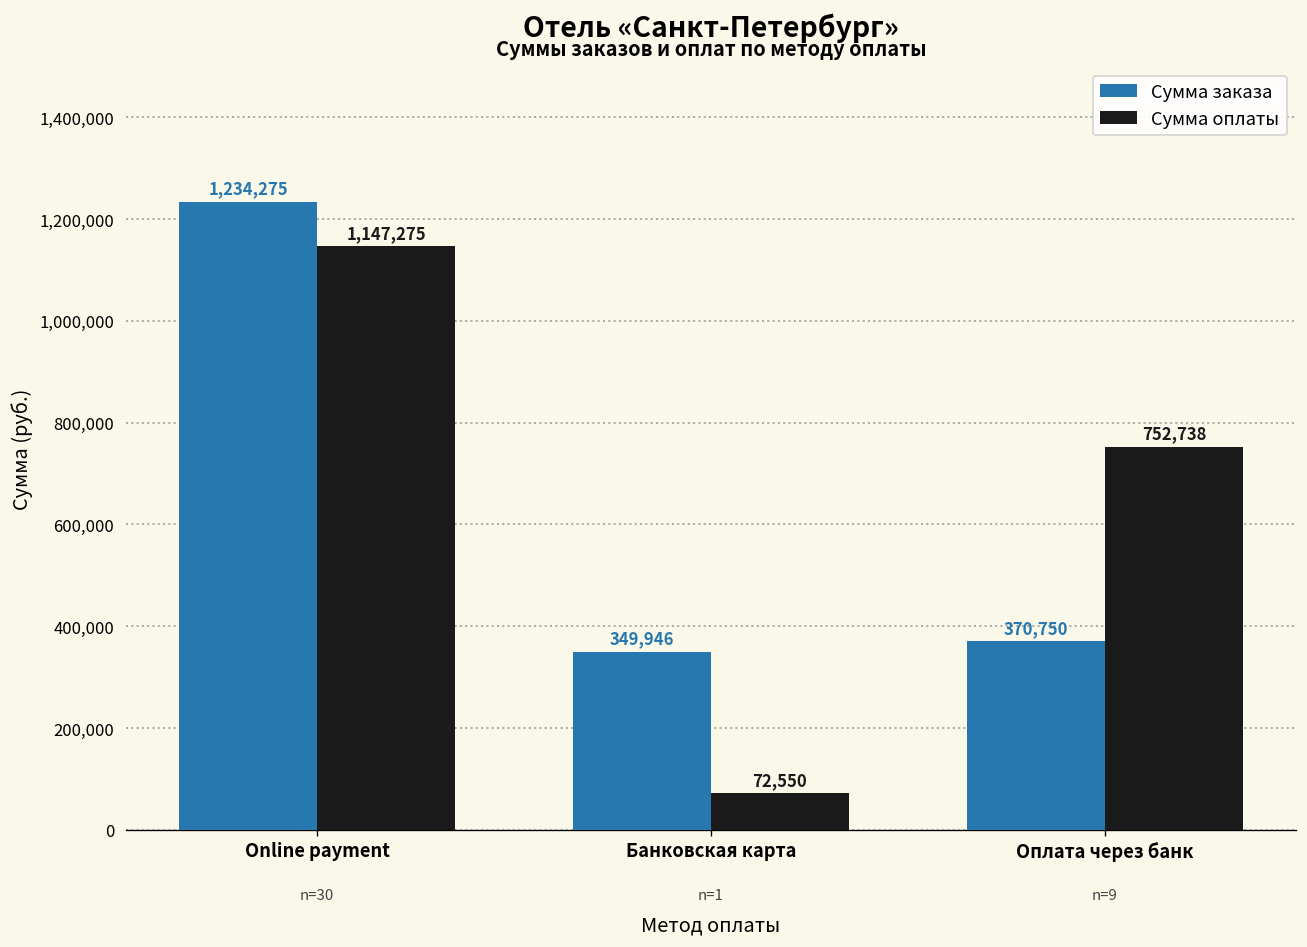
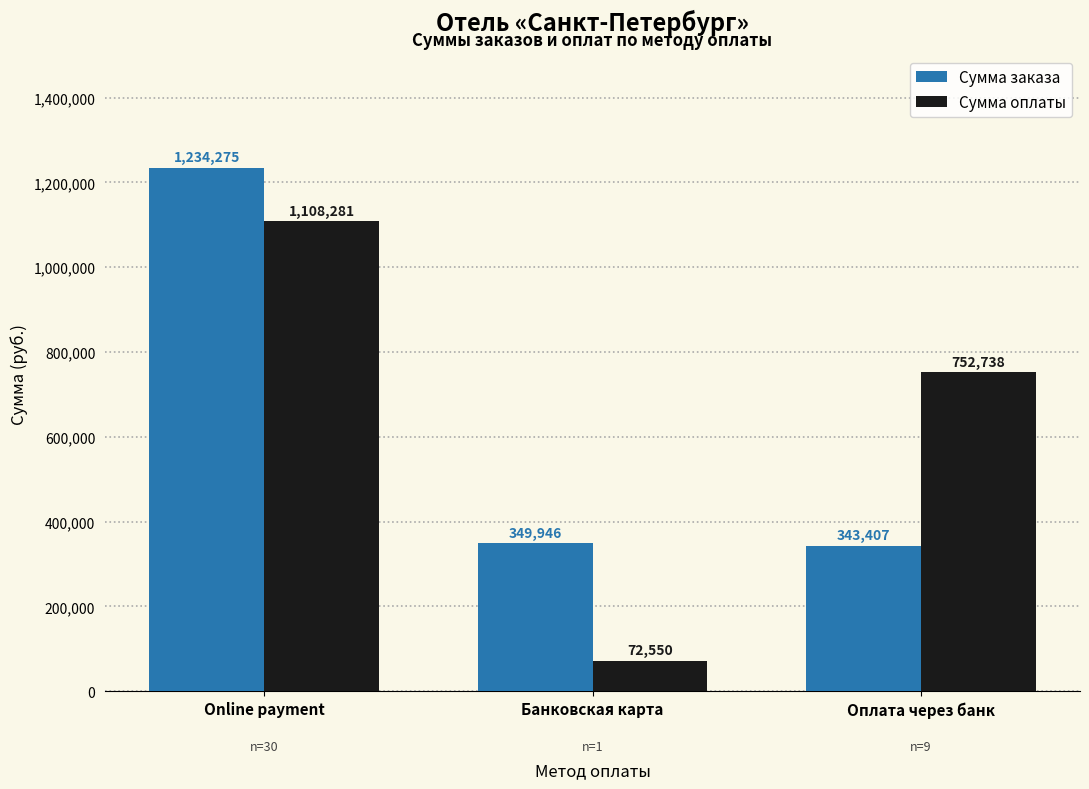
Сумма оплаты, Online payment: 1,147,275 -> 1,108,281
Сумма заказа, Оплата через банк: 370,750 -> 343,407
